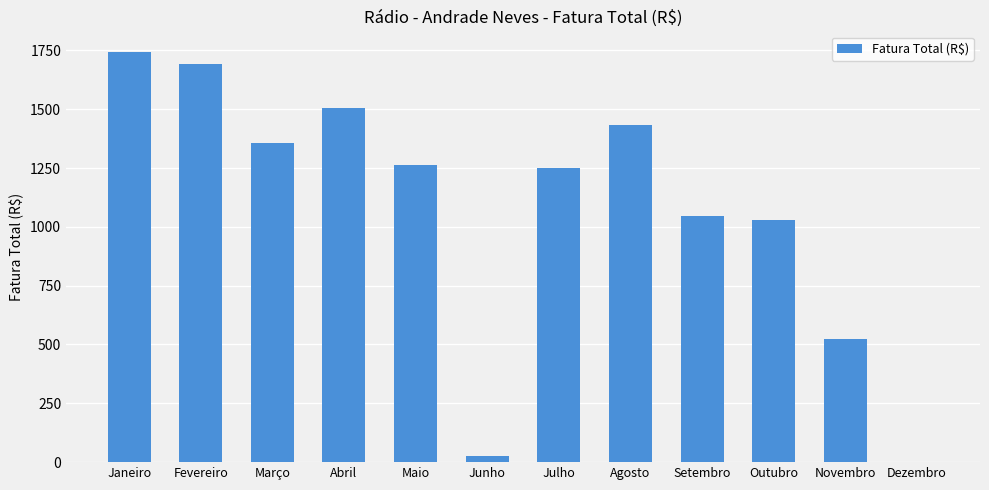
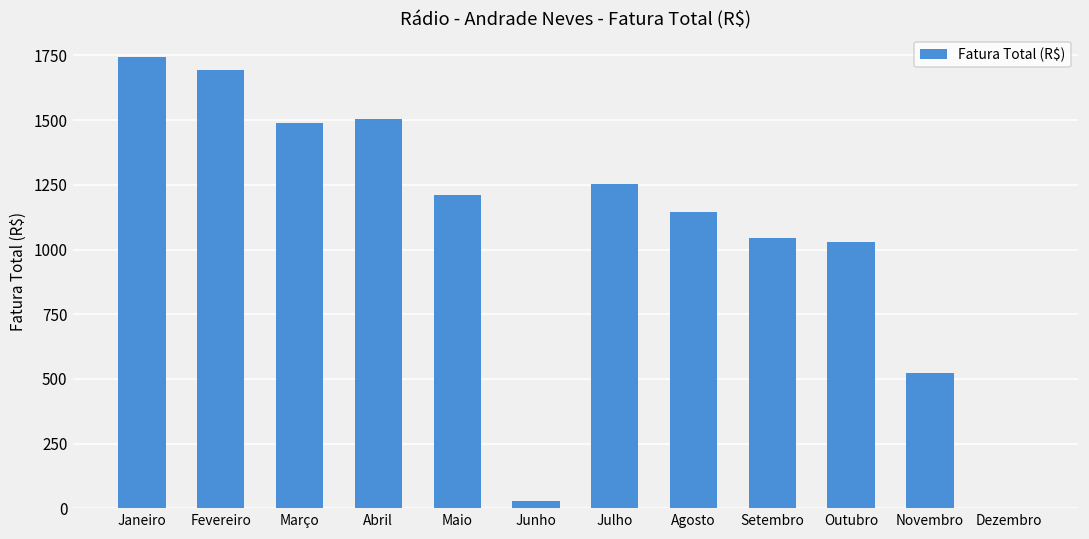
Março: 1360 -> 1490
Maio: 1260 -> 1210
Agosto: 1430 -> 1150
